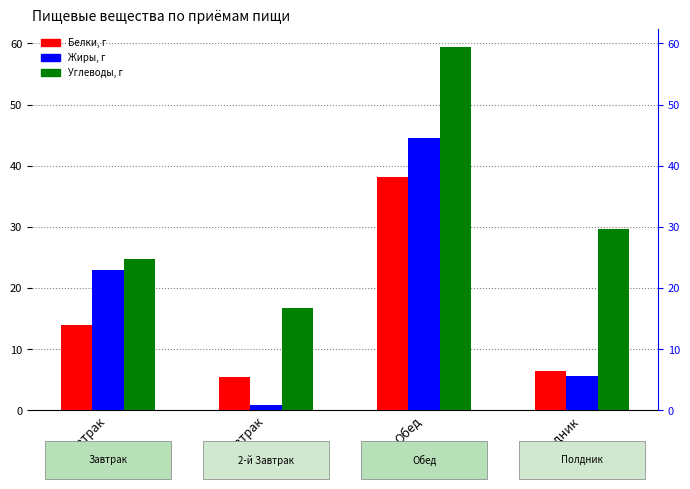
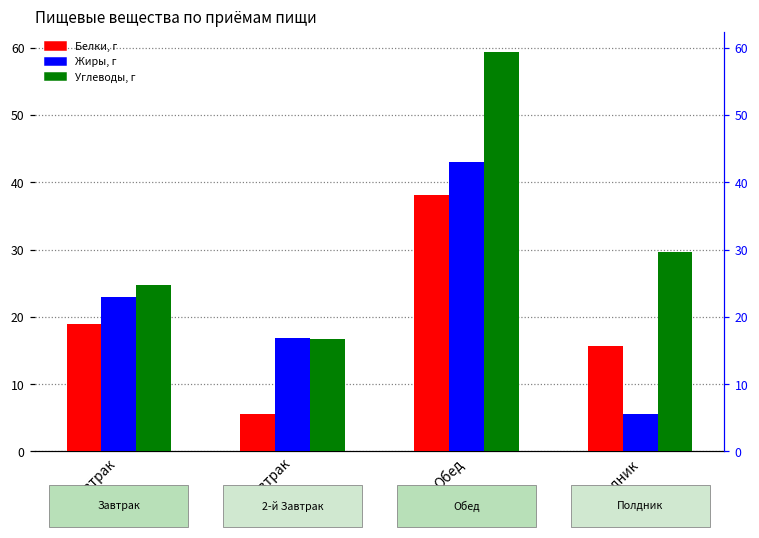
Белки, г, Завтрак: 14 -> 19
Жиры, г, 2-й Завтрак: 1 -> 17
Жиры, г, Обед: 45 -> 43
Белки, г, Полдник: 7 -> 16
